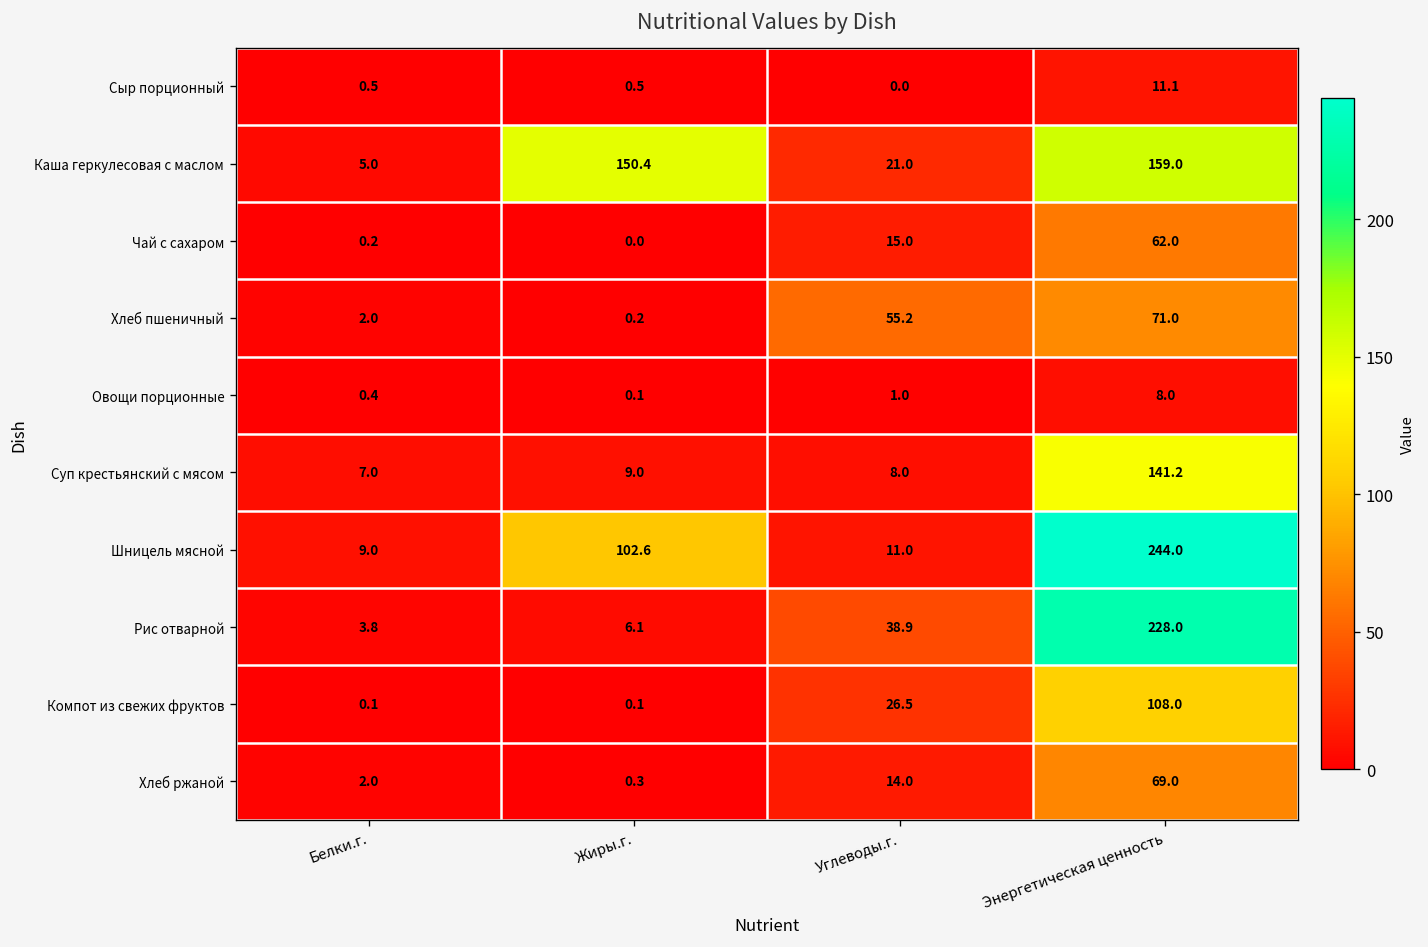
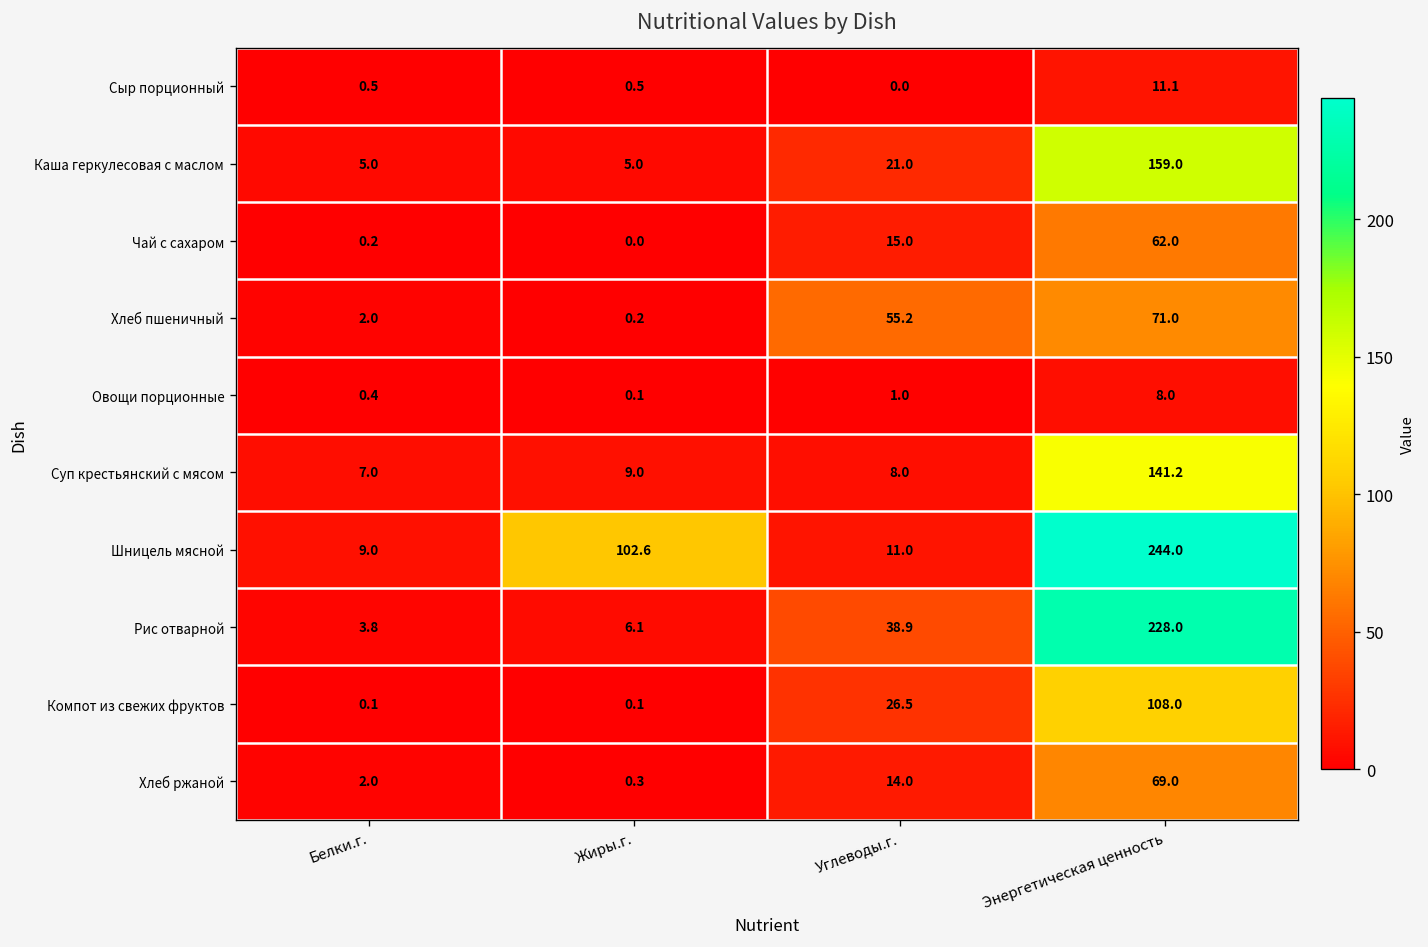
Каша геркулесовая с маслом, Жиры.г.: 150.4 -> 5.0
